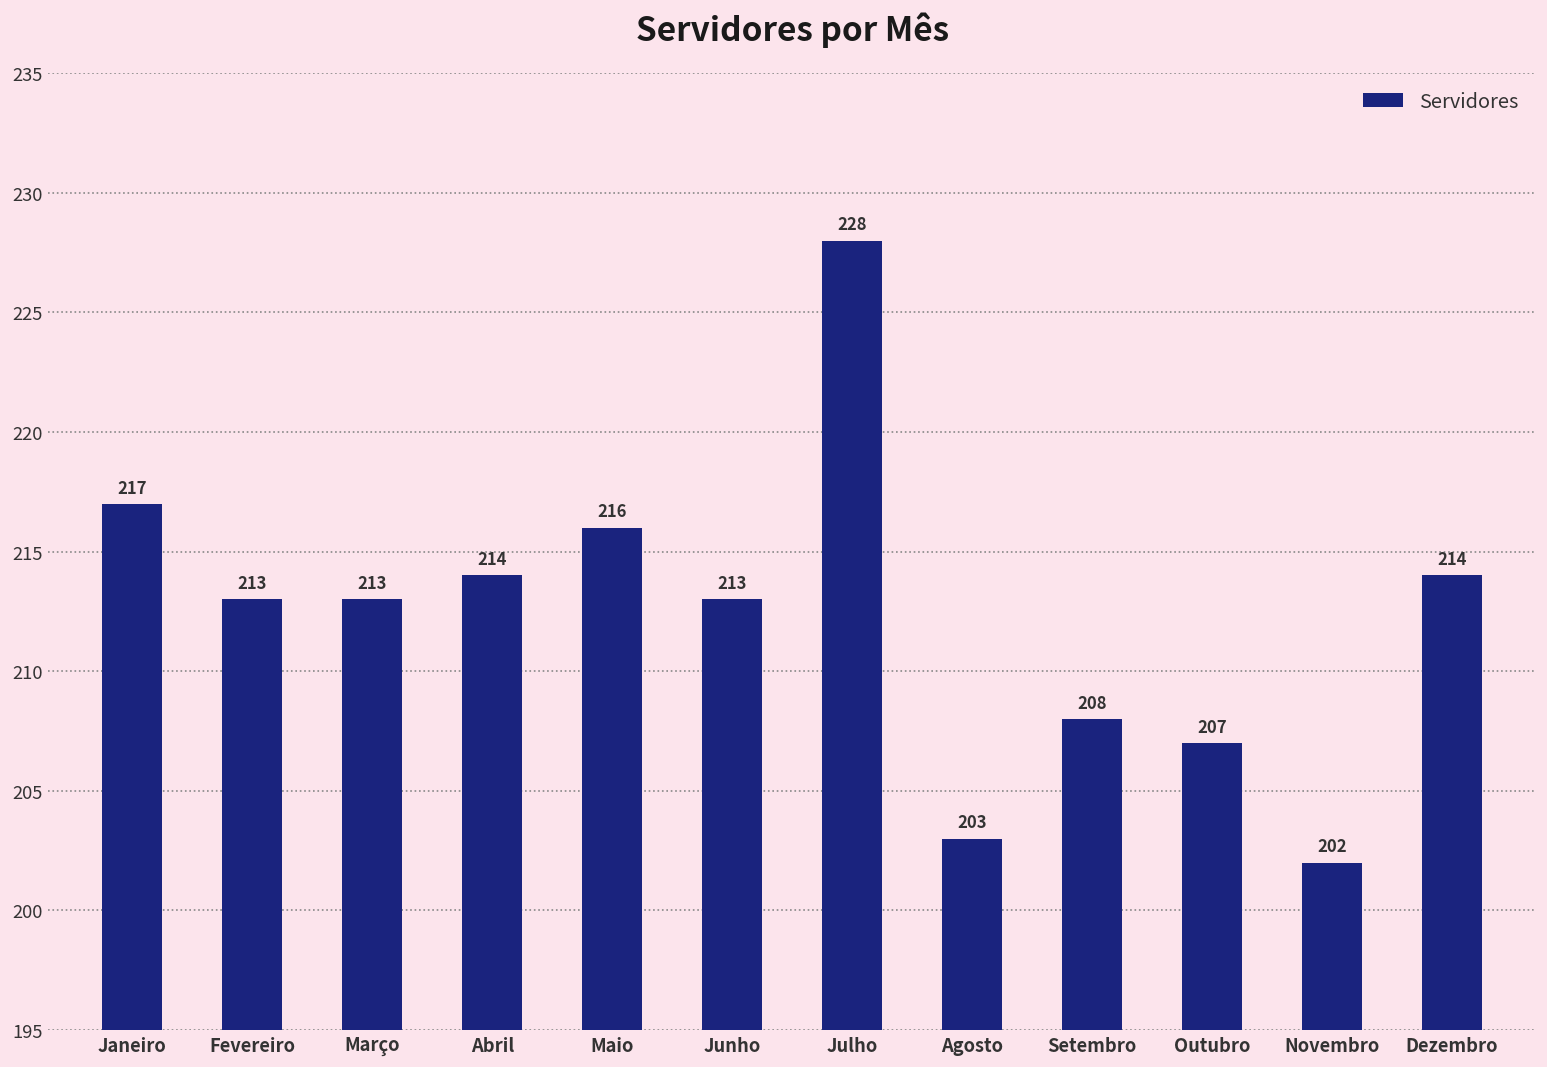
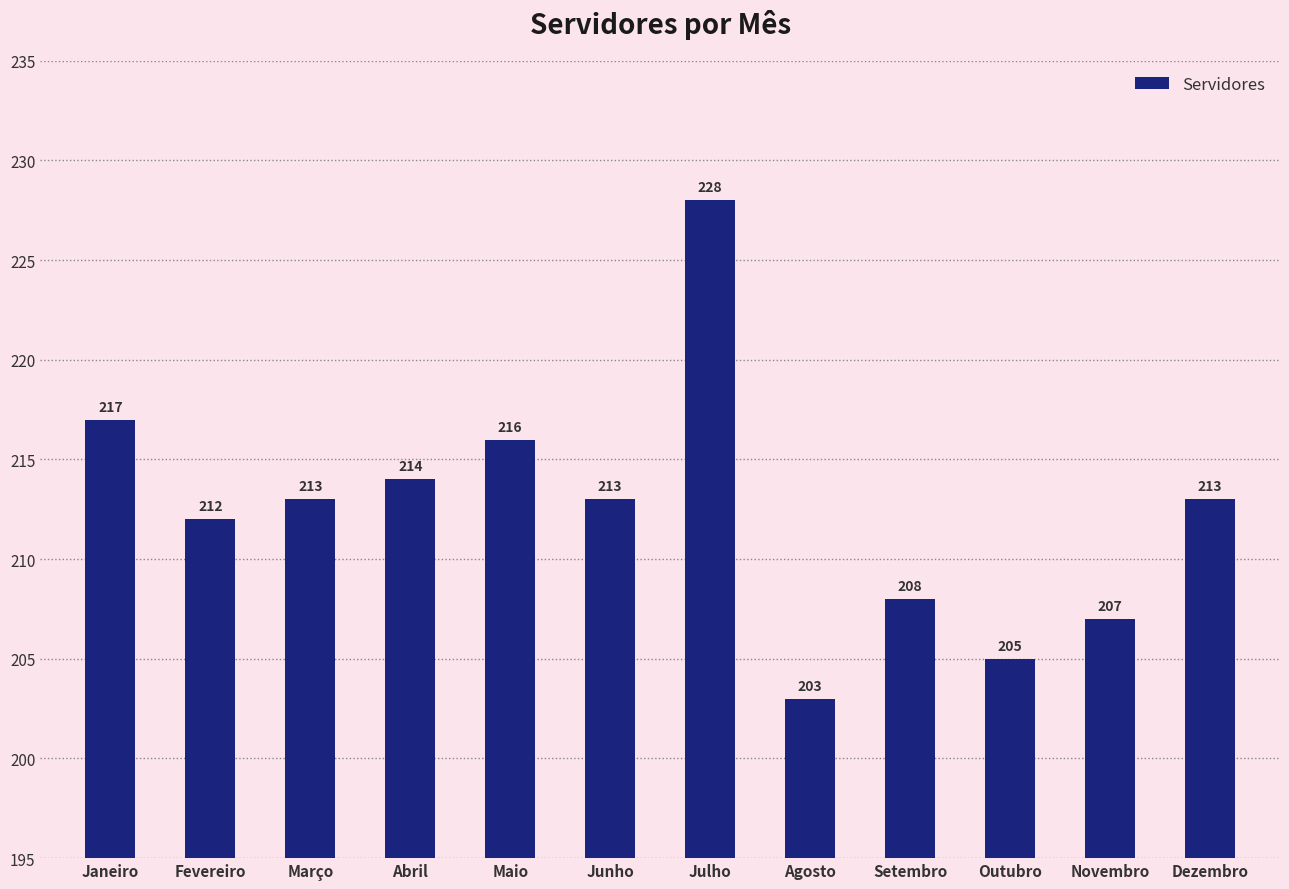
Fevereiro: 213 -> 212
Outubro: 207 -> 205
Novembro: 202 -> 207
Dezembro: 214 -> 213
